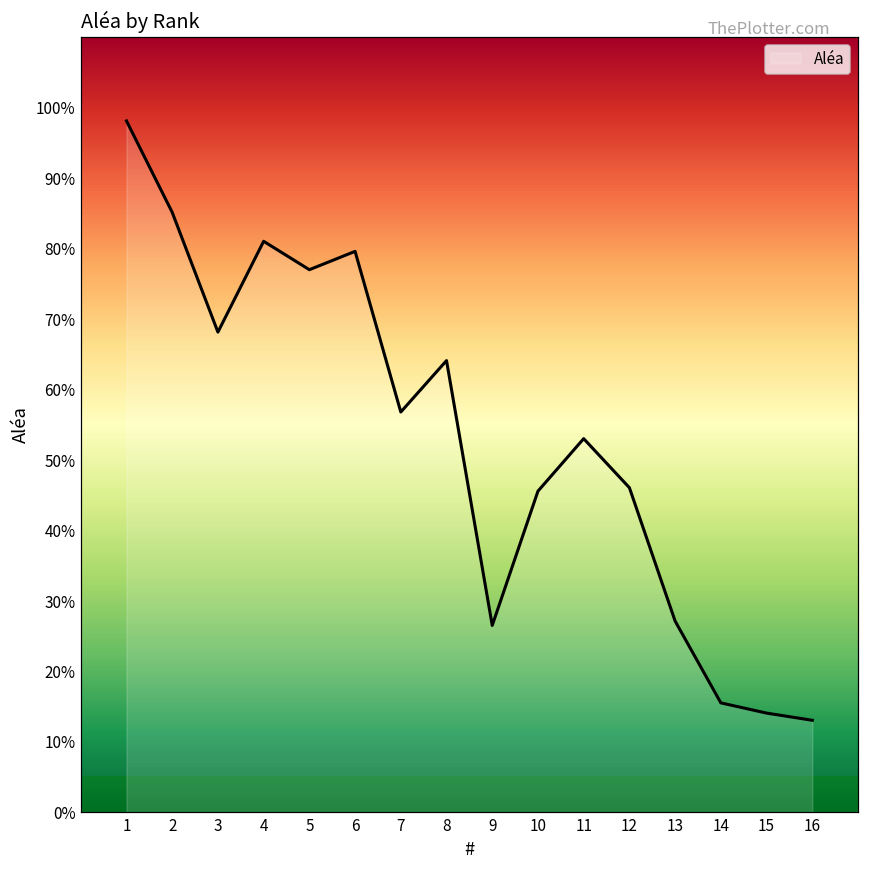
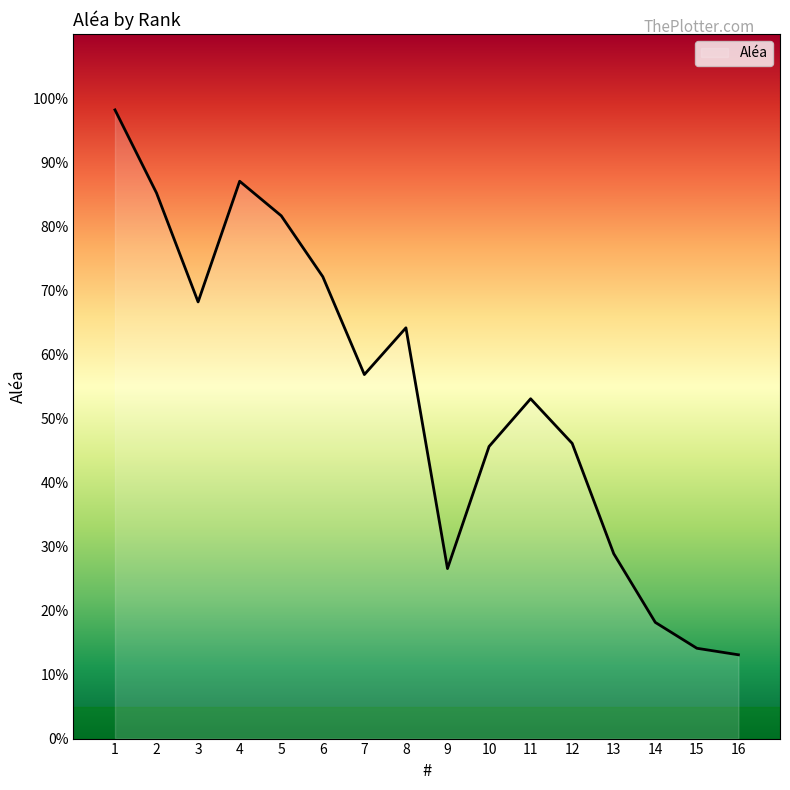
4: 81% -> 87%
5: 77% -> 82%
6: 80% -> 72%
13: 27% -> 29%
14: 16% -> 18%
